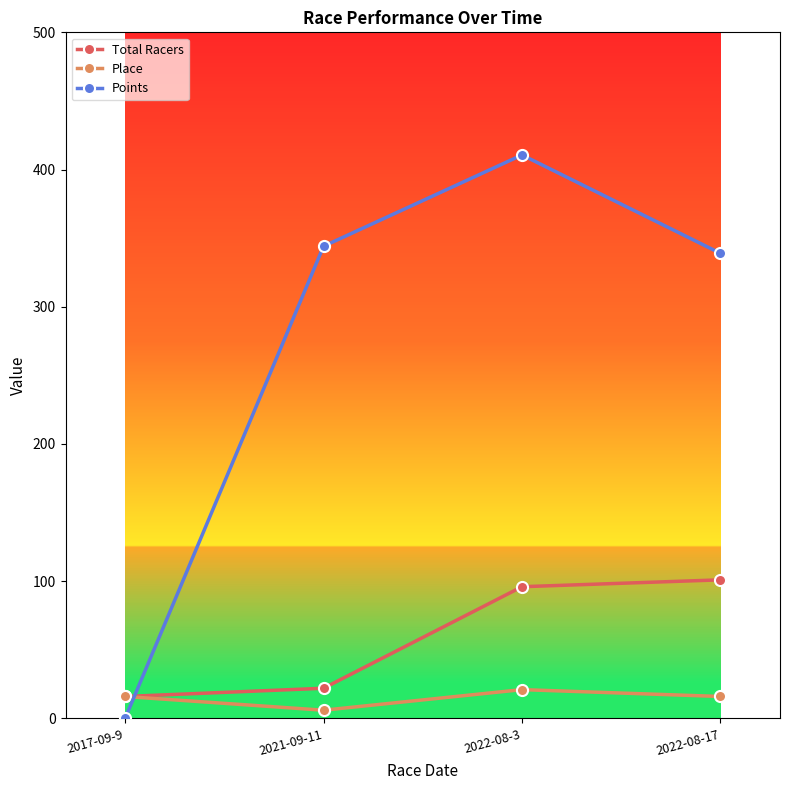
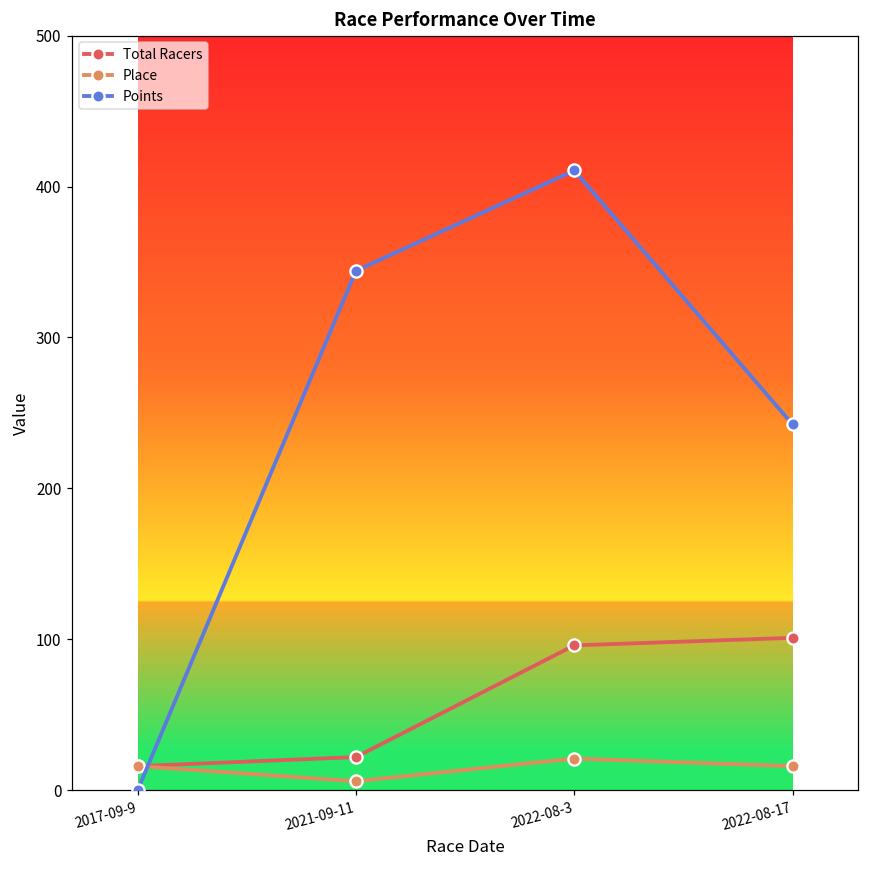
Points, 2022-08-17: 339 -> 242
